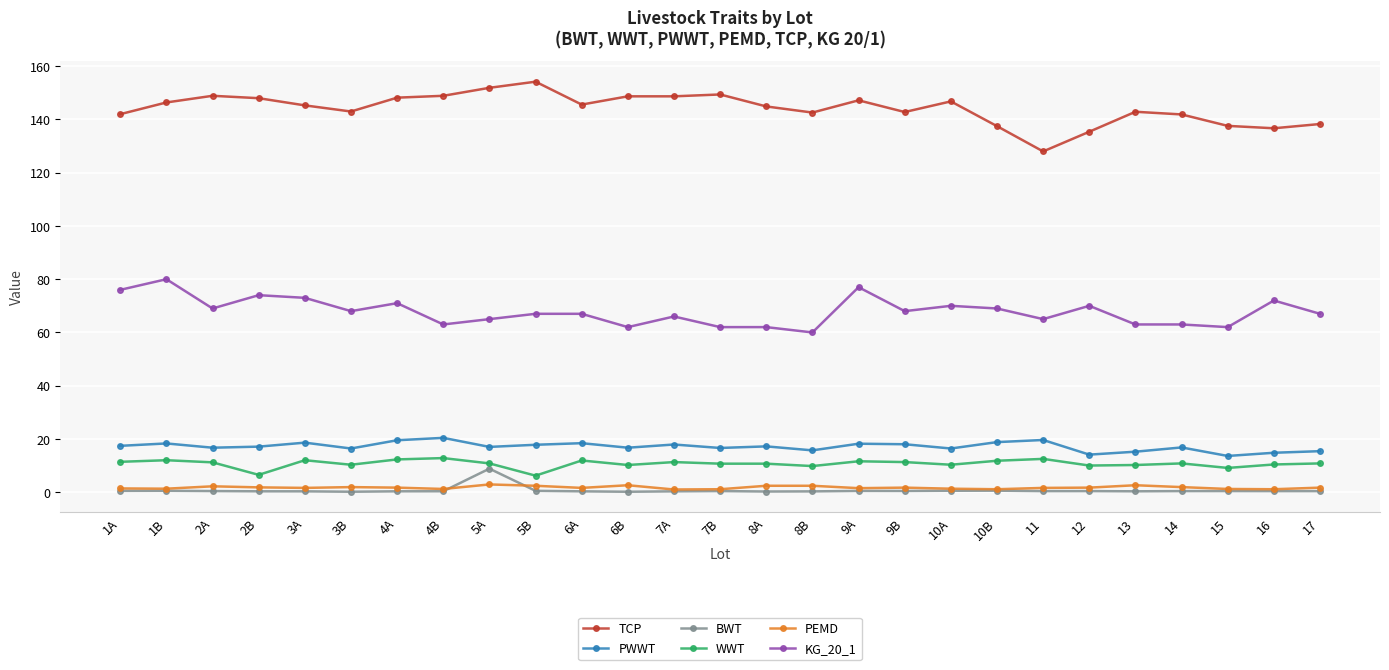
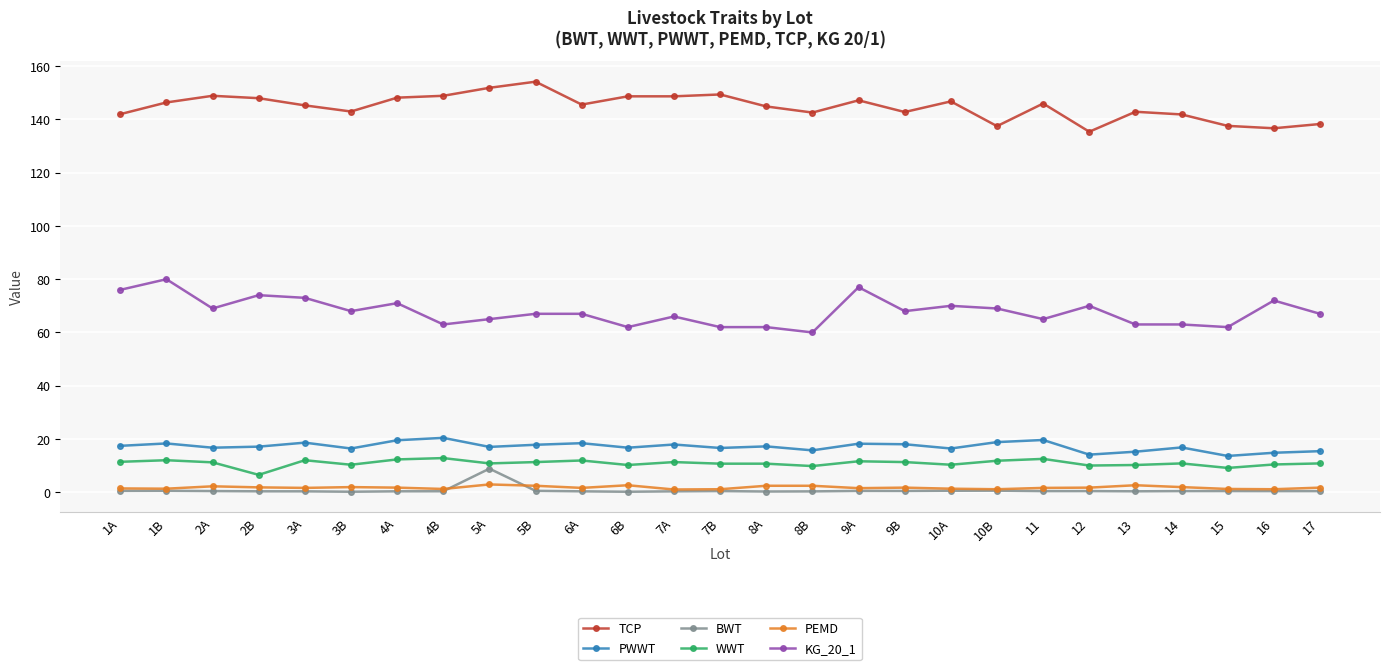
WWT, 5B: 6 -> 11
TCP, 11: 128 -> 146
